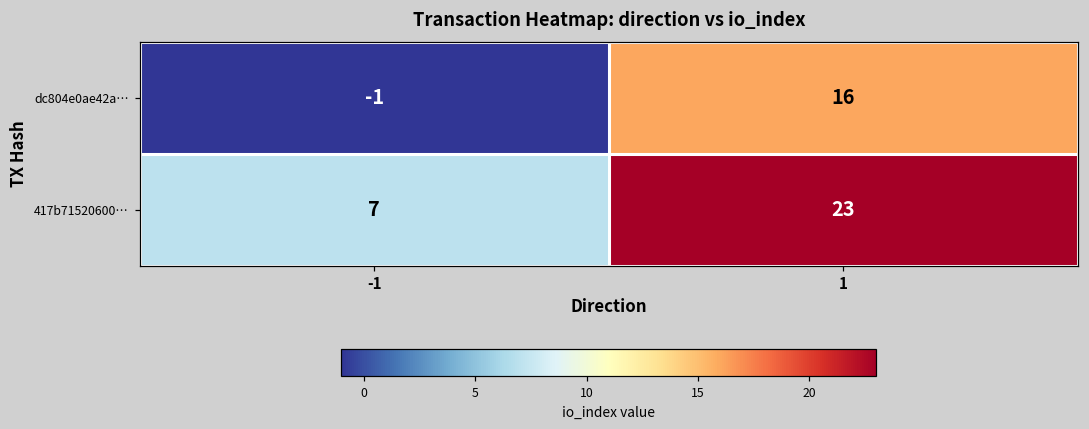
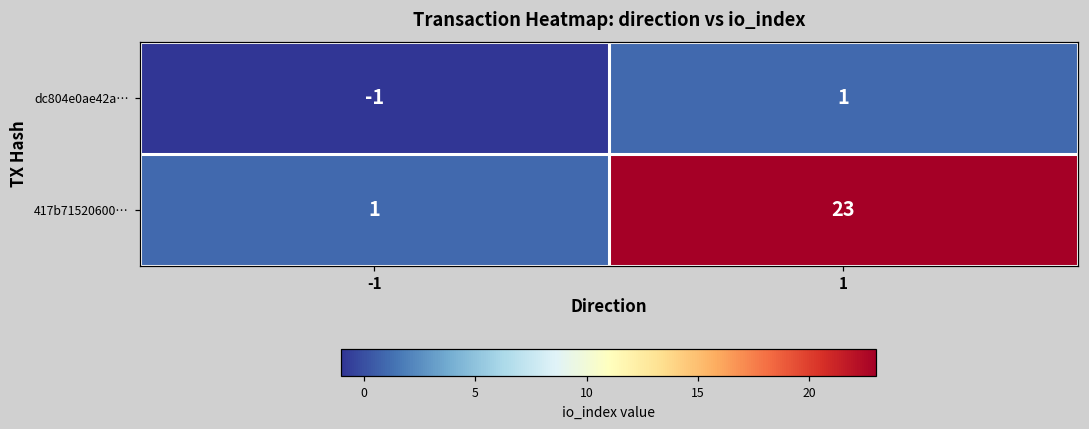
dc804e0ae42a…, 1: 16 -> 1
417b71520600…, -1: 7 -> 1
